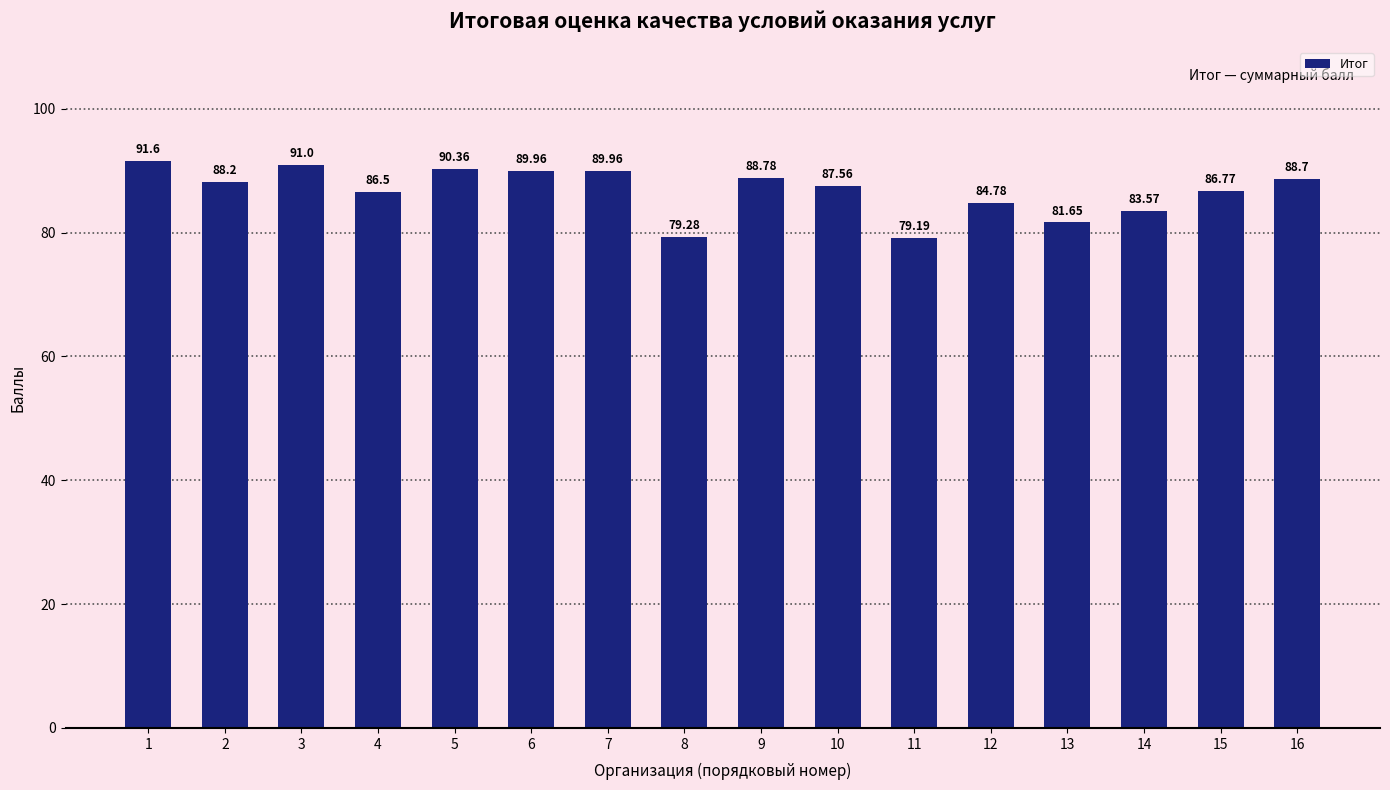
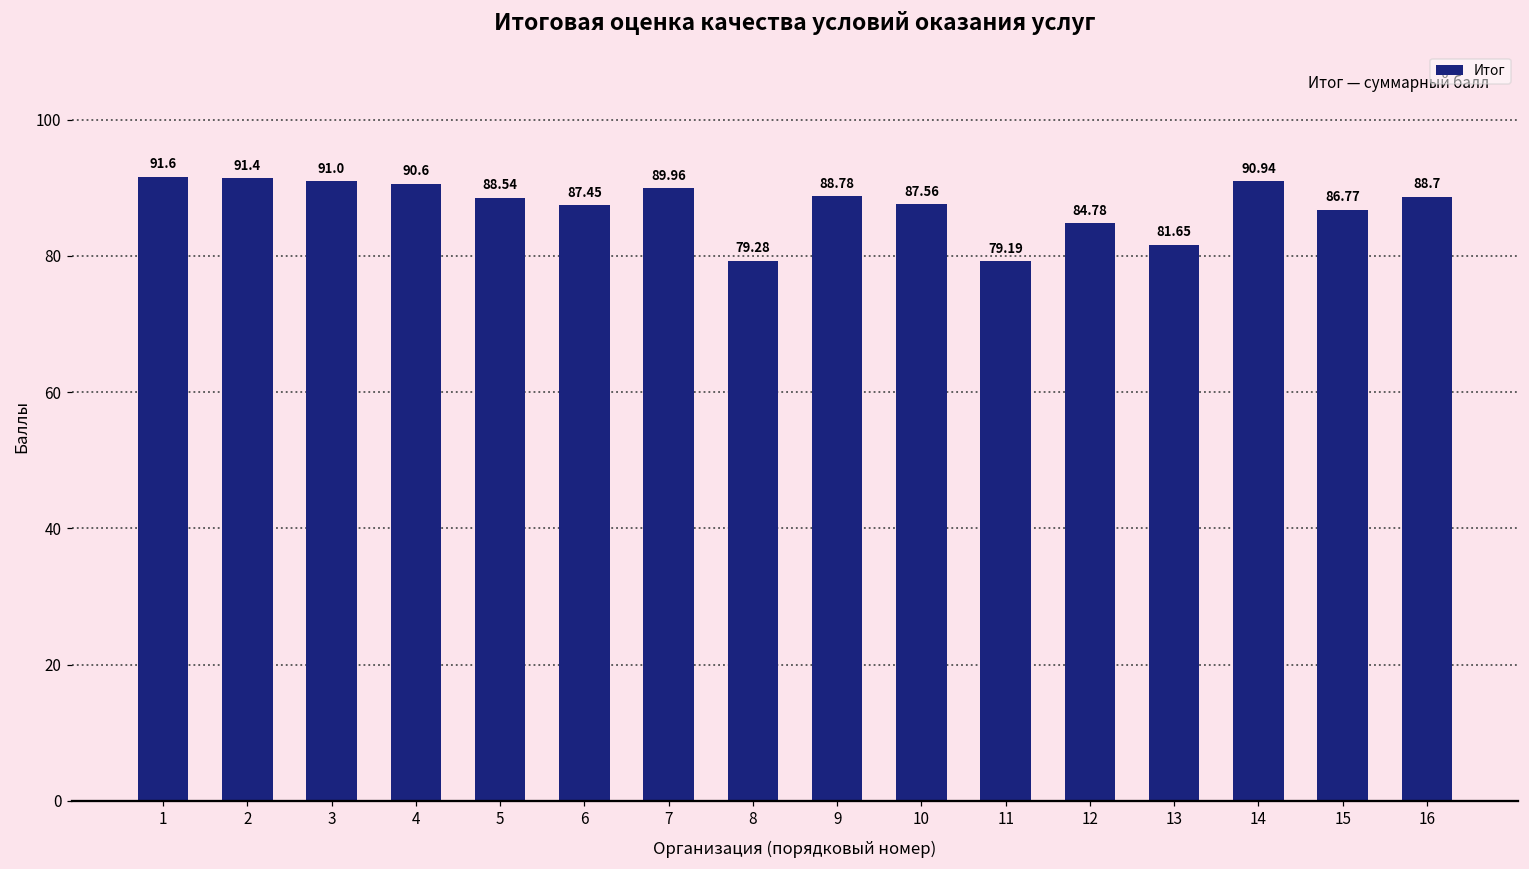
2: 88.2 -> 91.4
4: 86.5 -> 90.6
5: 90.36 -> 88.54
6: 89.96 -> 87.45
14: 83.57 -> 90.94
